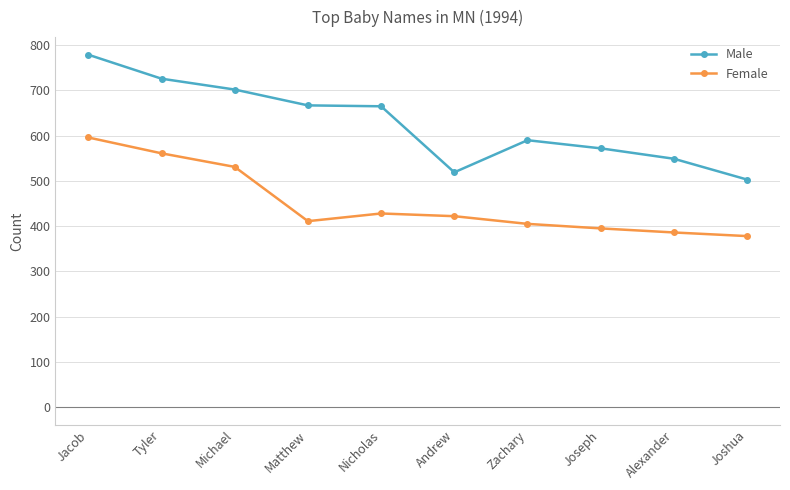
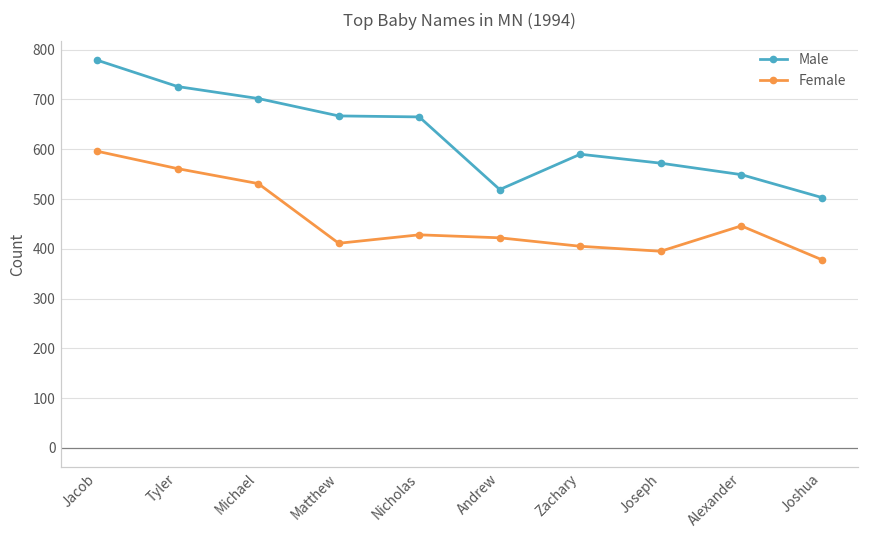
Female, Alexander: 390 -> 450
